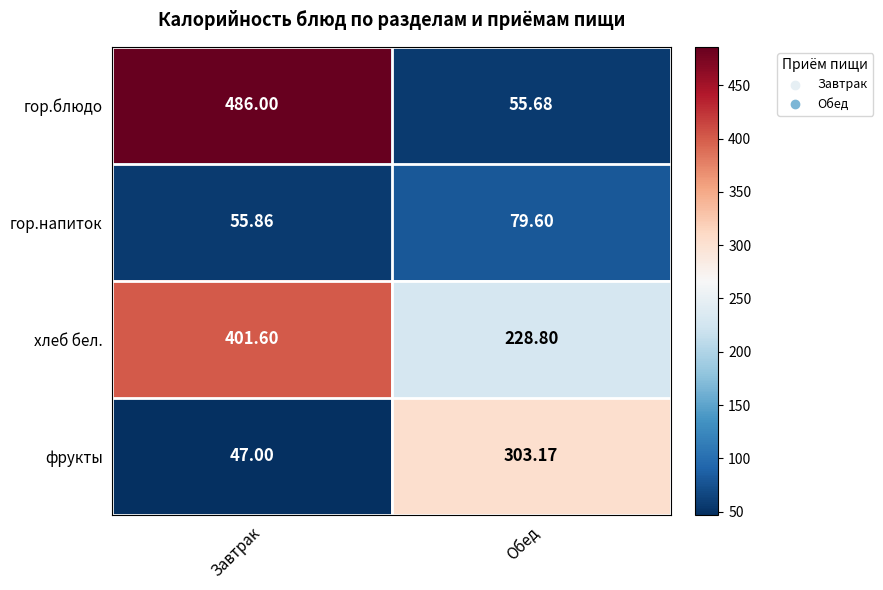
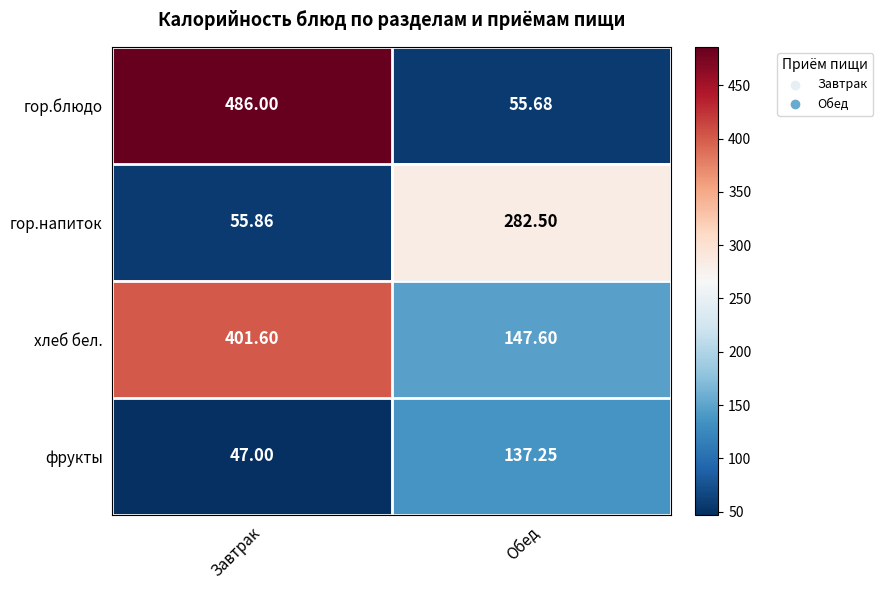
гор.напиток, Обед: 79.60 -> 282.50
хлеб бел., Обед: 228.80 -> 147.60
фрукты, Обед: 303.17 -> 137.25
